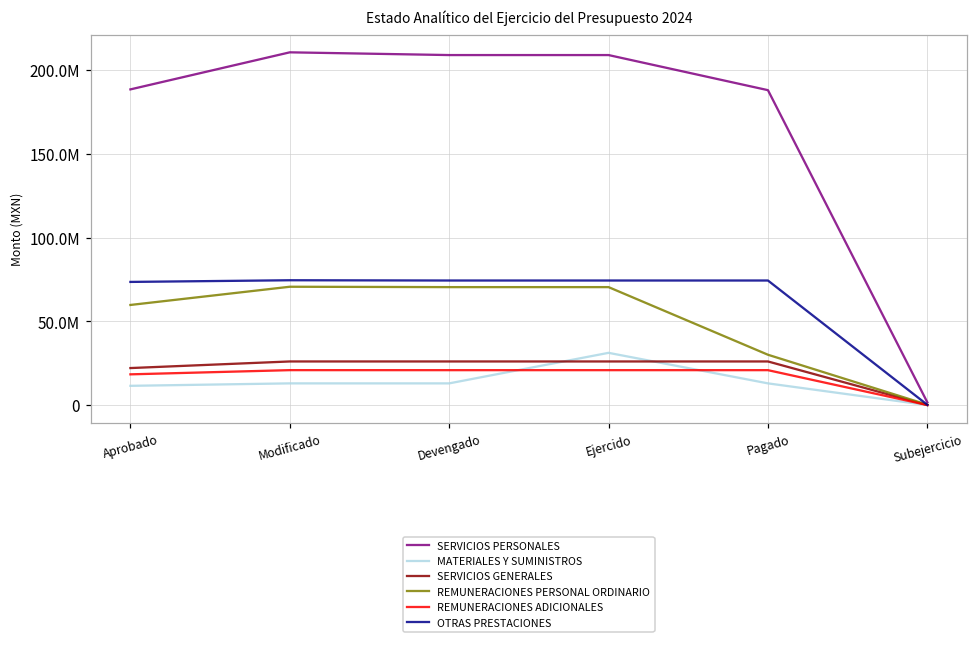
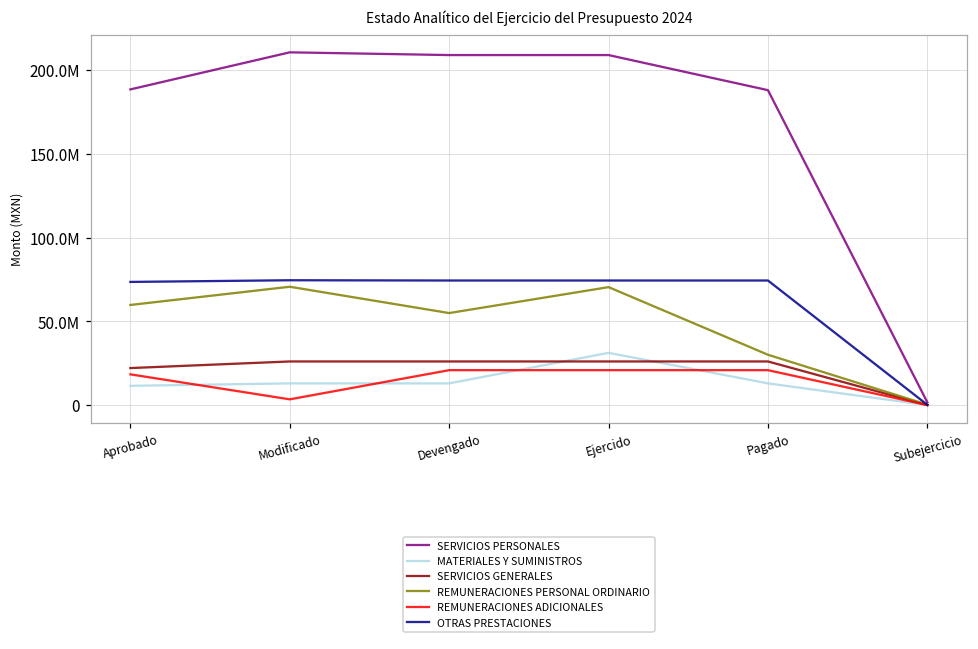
REMUNERACIONES ADICIONALES, Modificado: 21000000 -> 3000000
REMUNERACIONES PERSONAL ORDINARIO, Devengado: 70000000 -> 55000000
